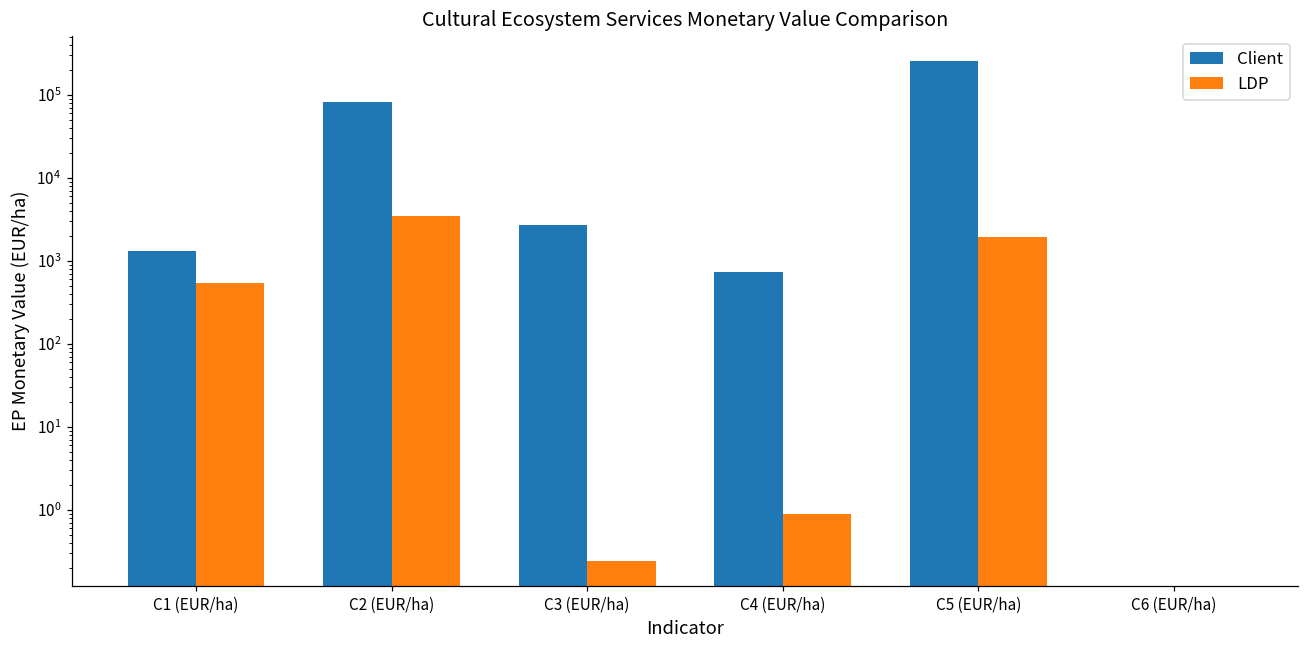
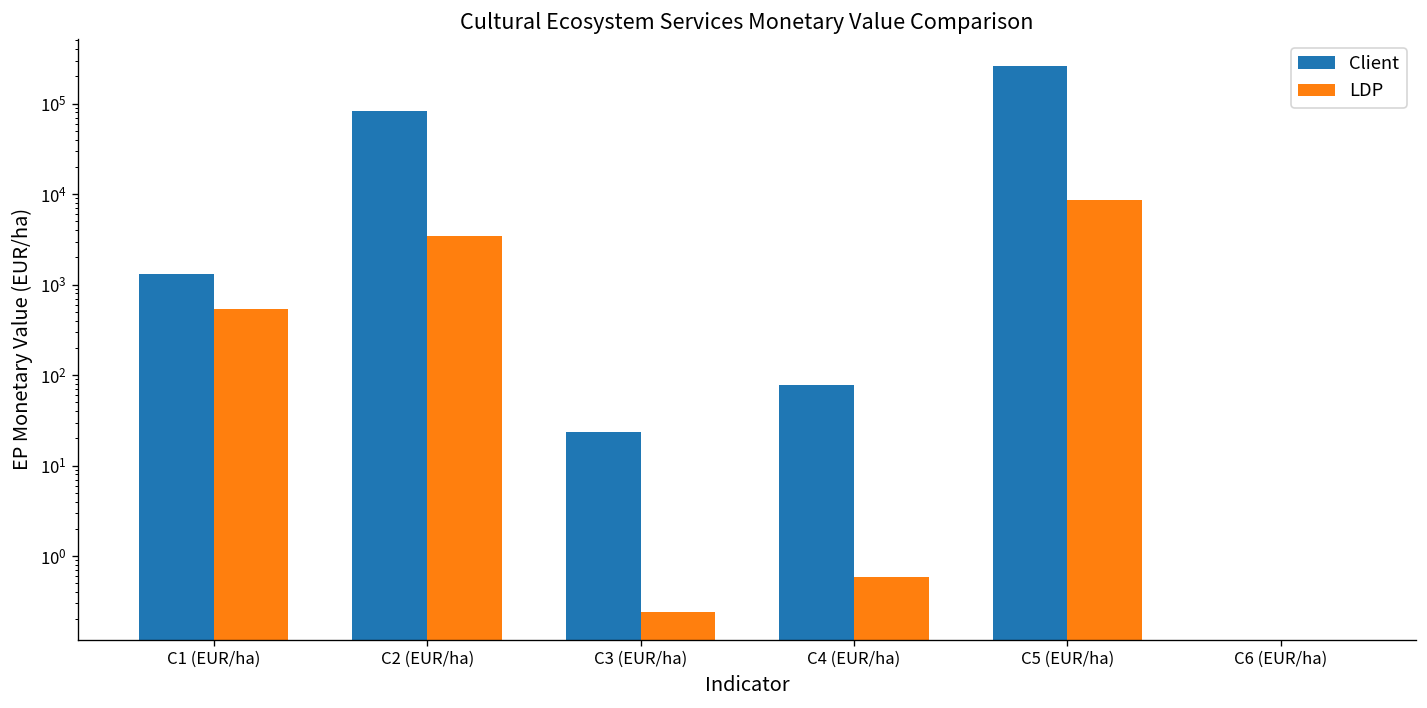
Client, C3 (EUR/ha): 2800 -> 24
Client, C4 (EUR/ha): 700 -> 80
LDP, C4 (EUR/ha): 0.9 -> 0.6
LDP, C5 (EUR/ha): 2000 -> 9000
